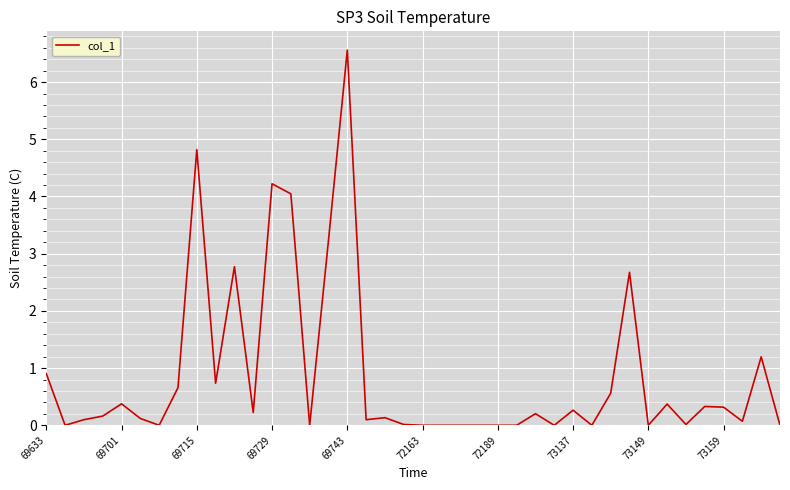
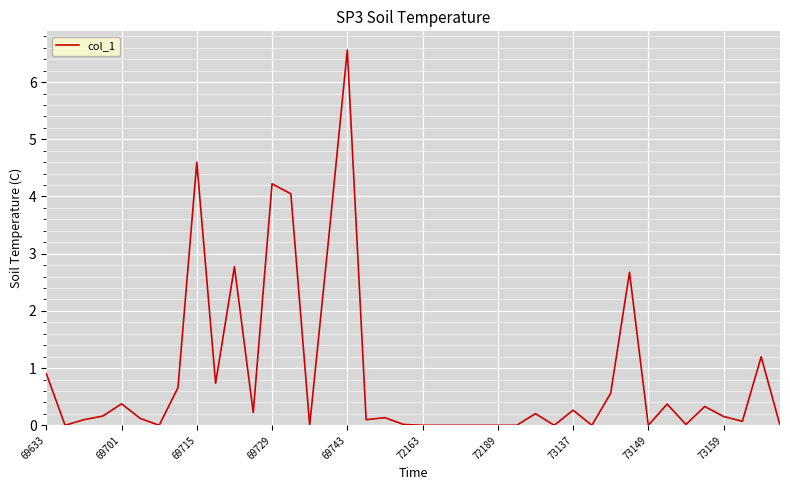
69715: 4.8 -> 4.6
73159: 0.3 -> 0.2
